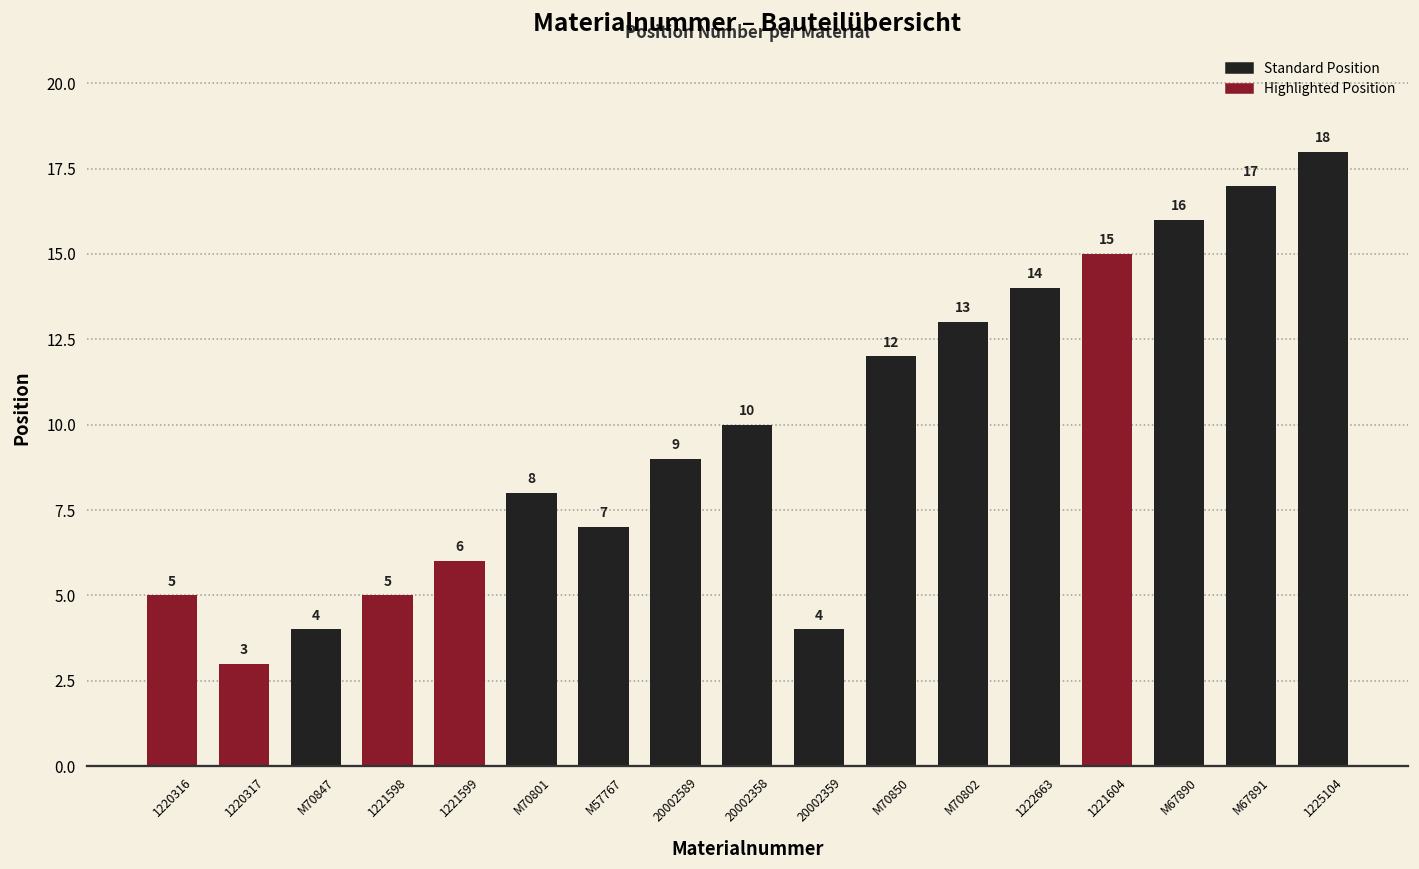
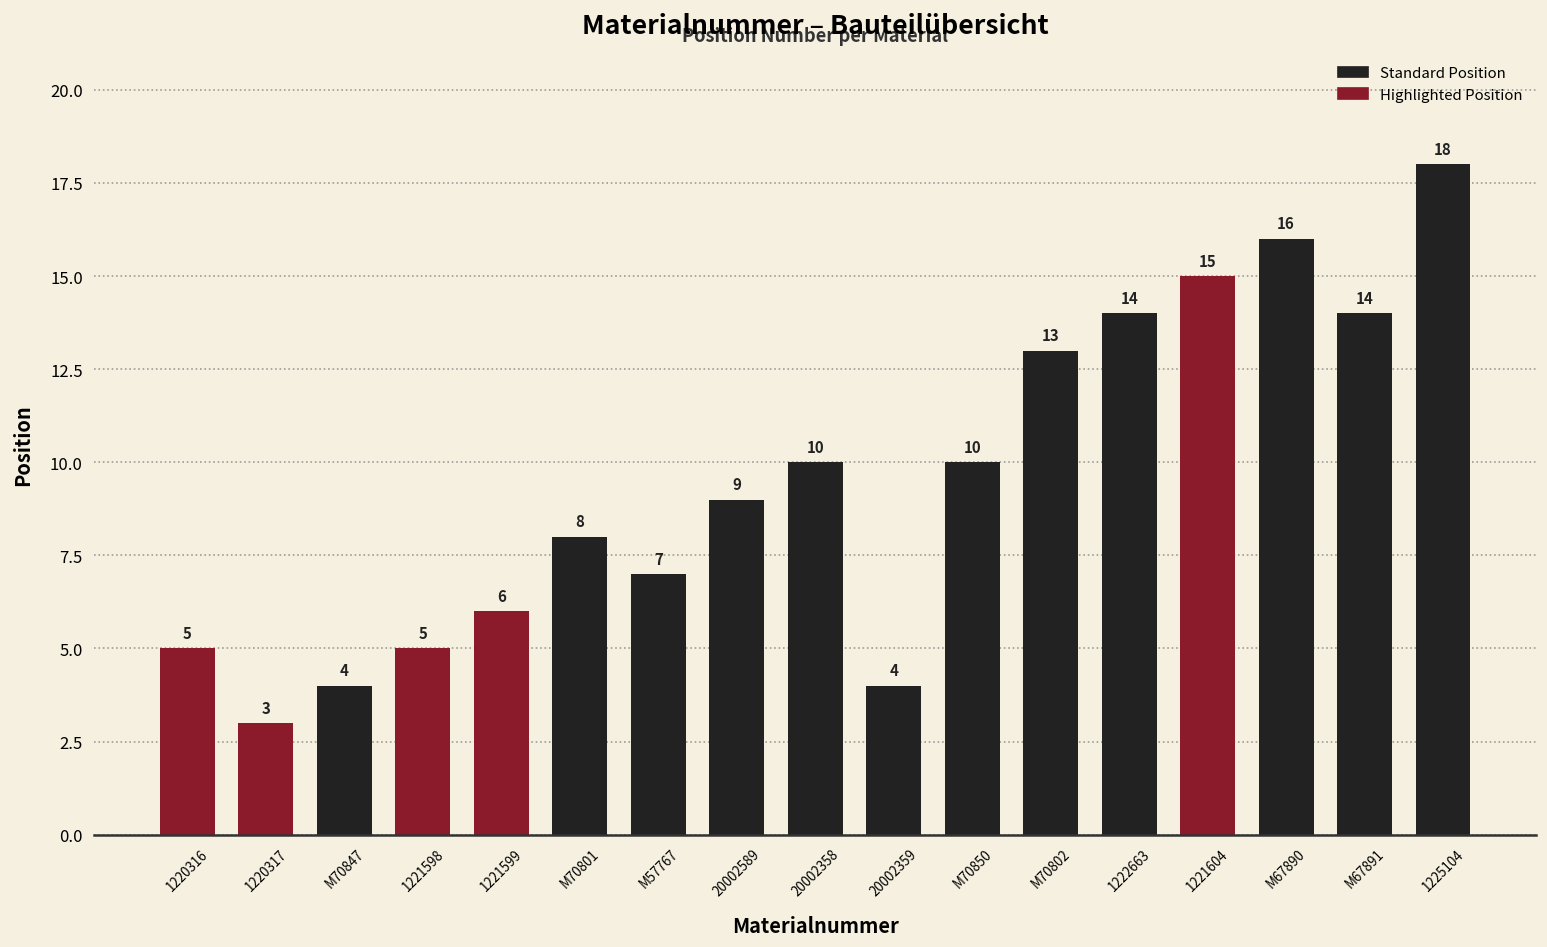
M70850: 12 -> 10
M67891: 17 -> 14
